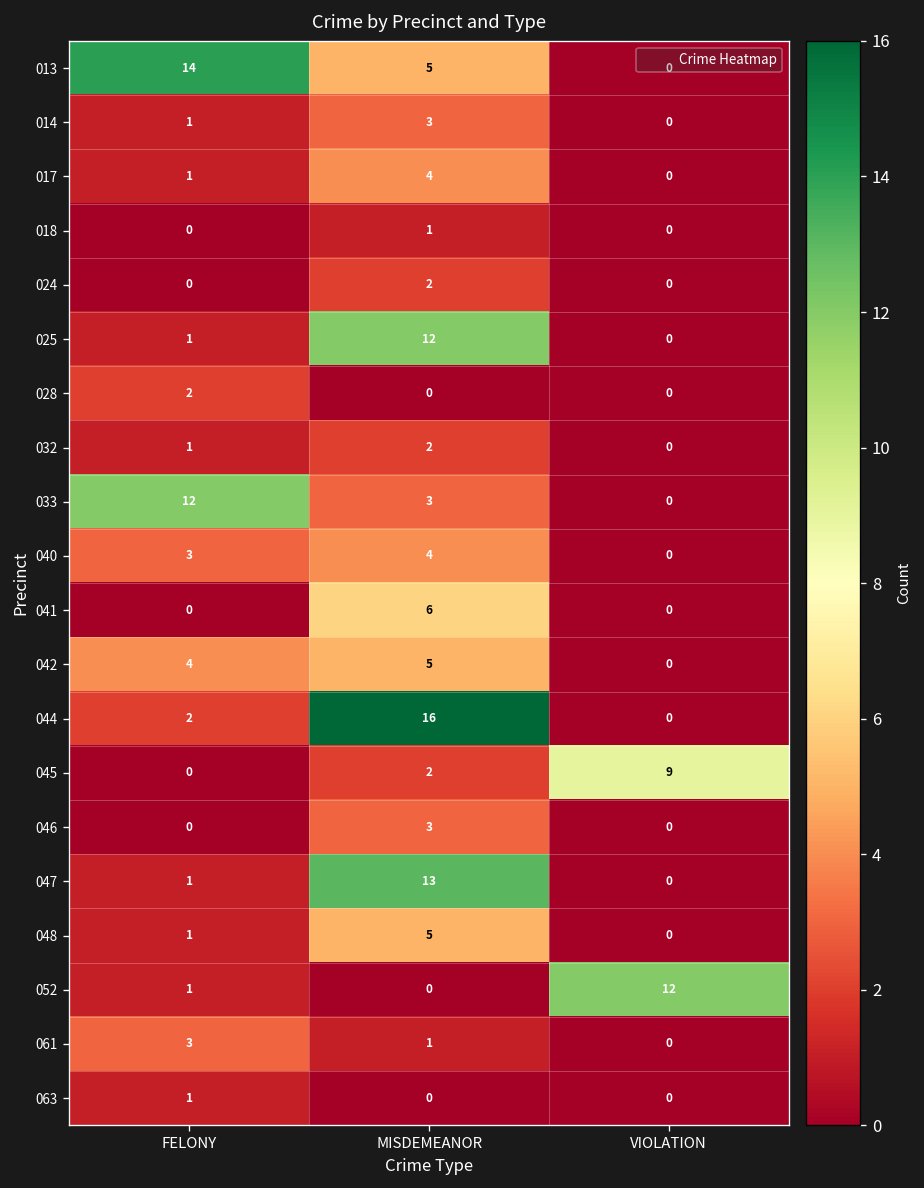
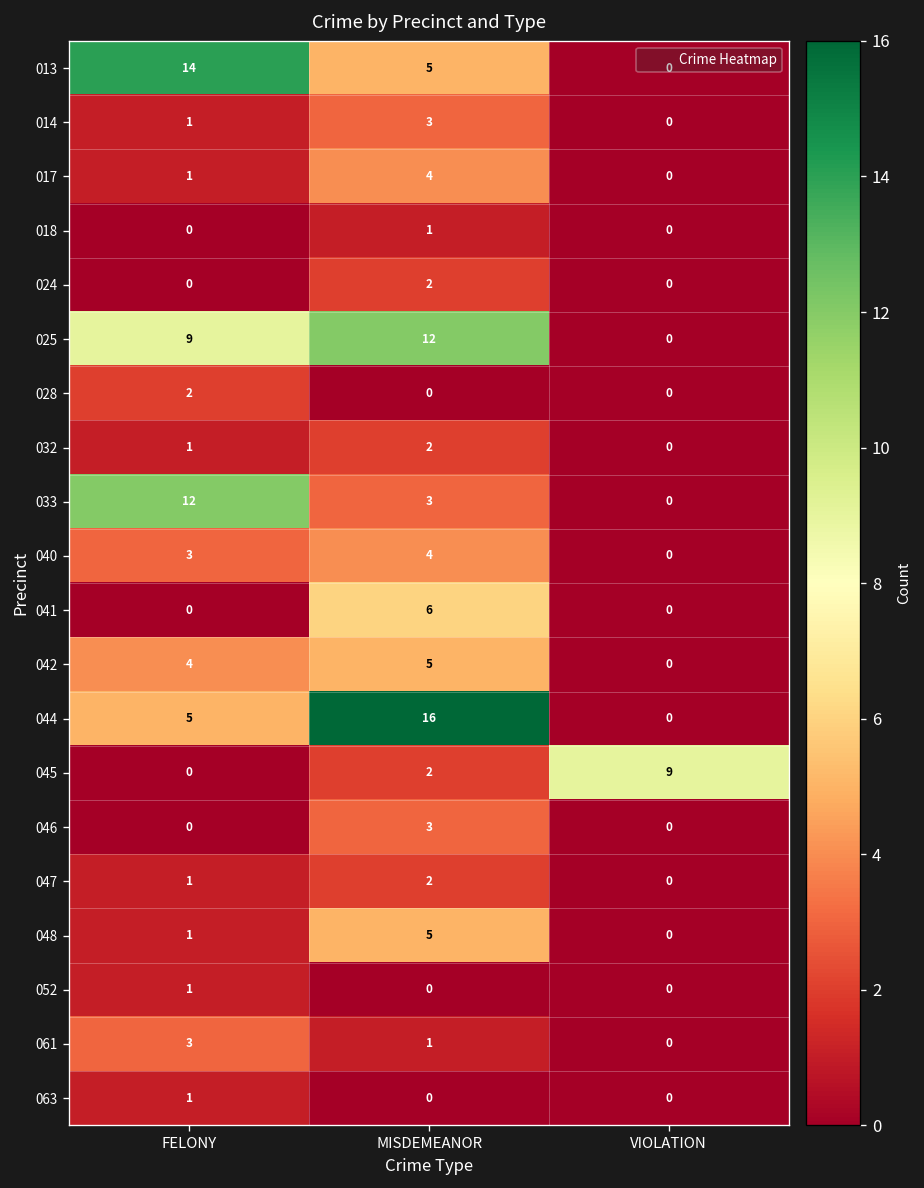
025, FELONY: 1 -> 9
044, FELONY: 2 -> 5
047, MISDEMEANOR: 13 -> 2
052, VIOLATION: 12 -> 0
